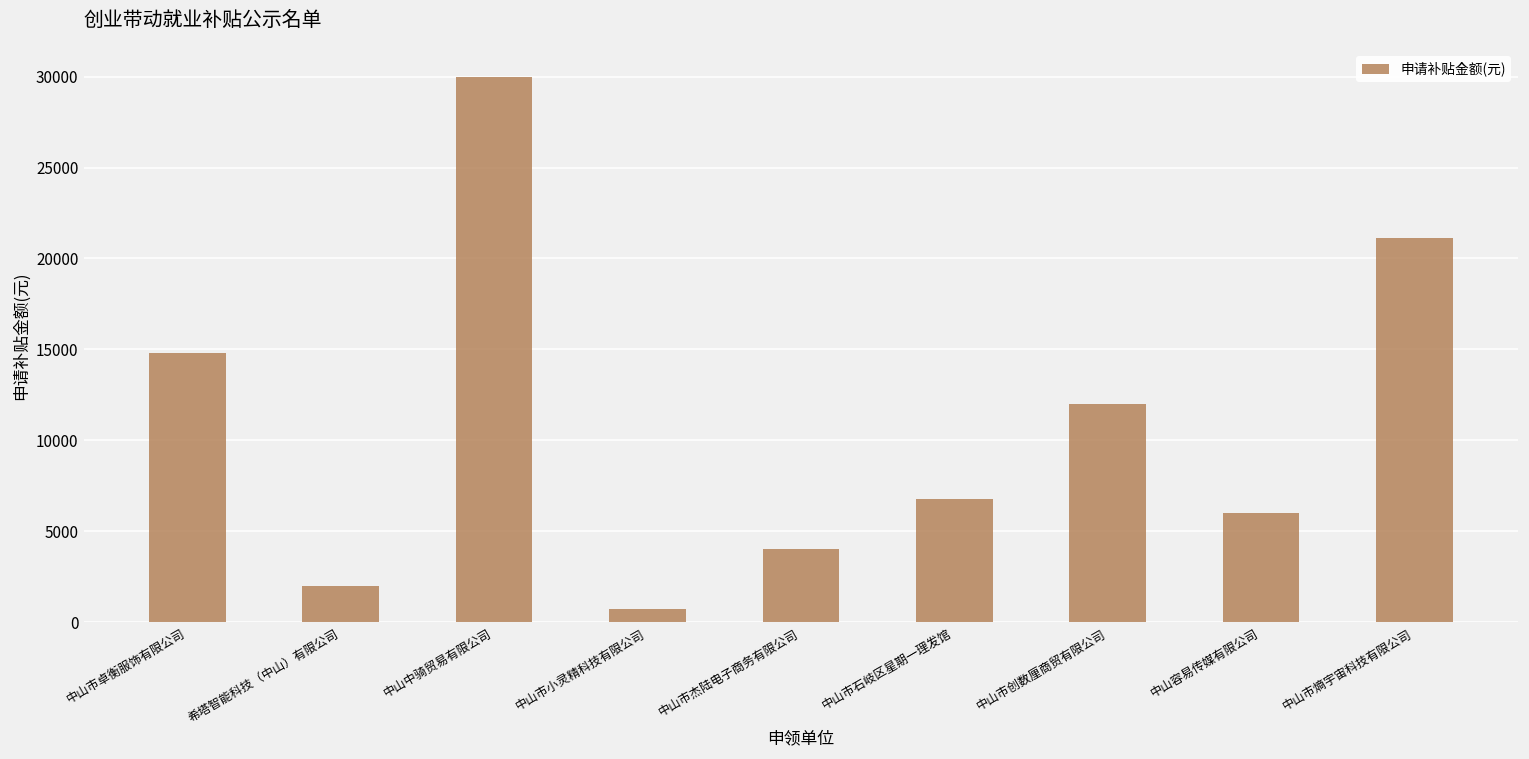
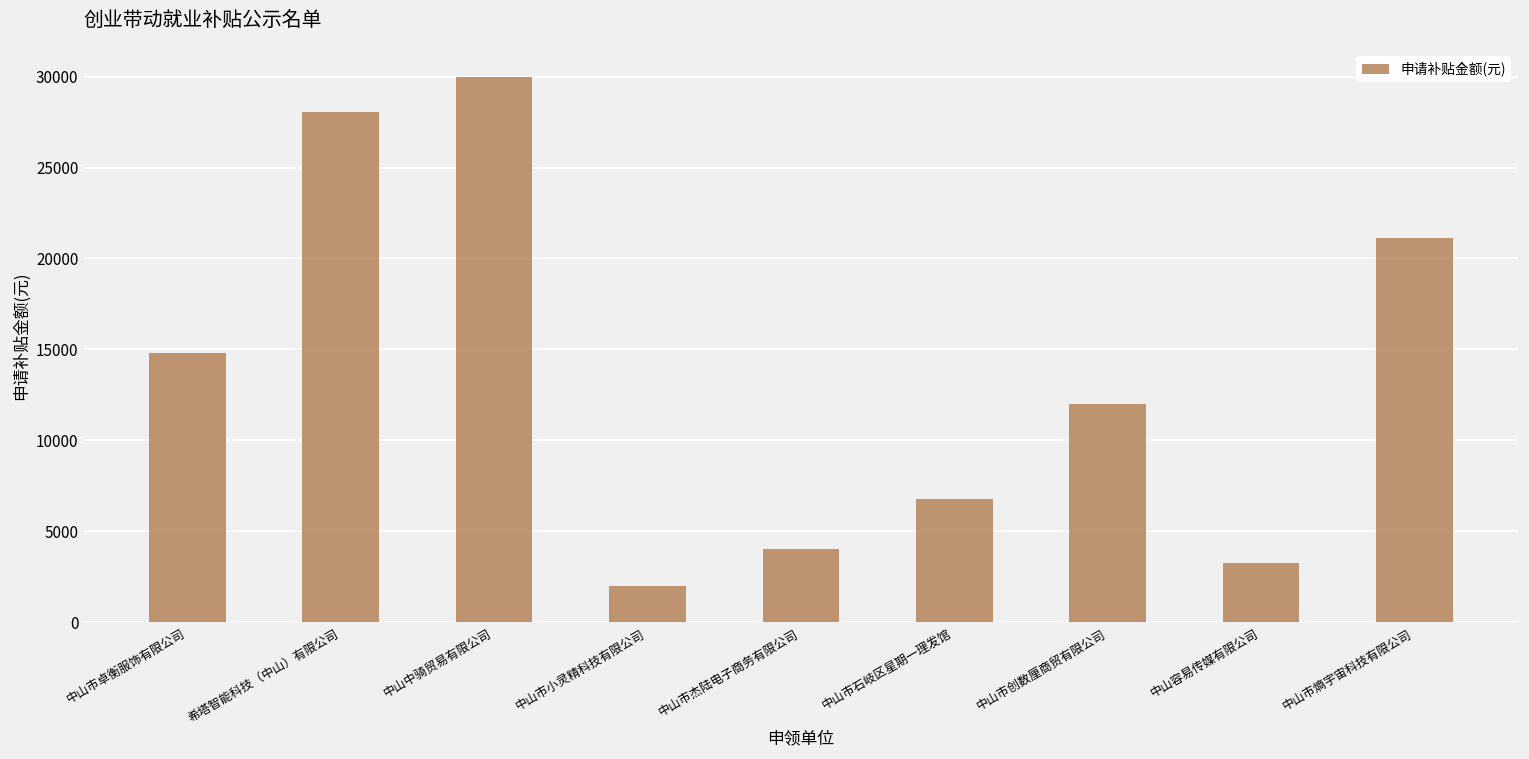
希塔智能科技（中山）有限公司: 2000 -> 28000
中山市小灵精科技有限公司: 700 -> 2000
中山容易传媒有限公司: 6000 -> 3200
